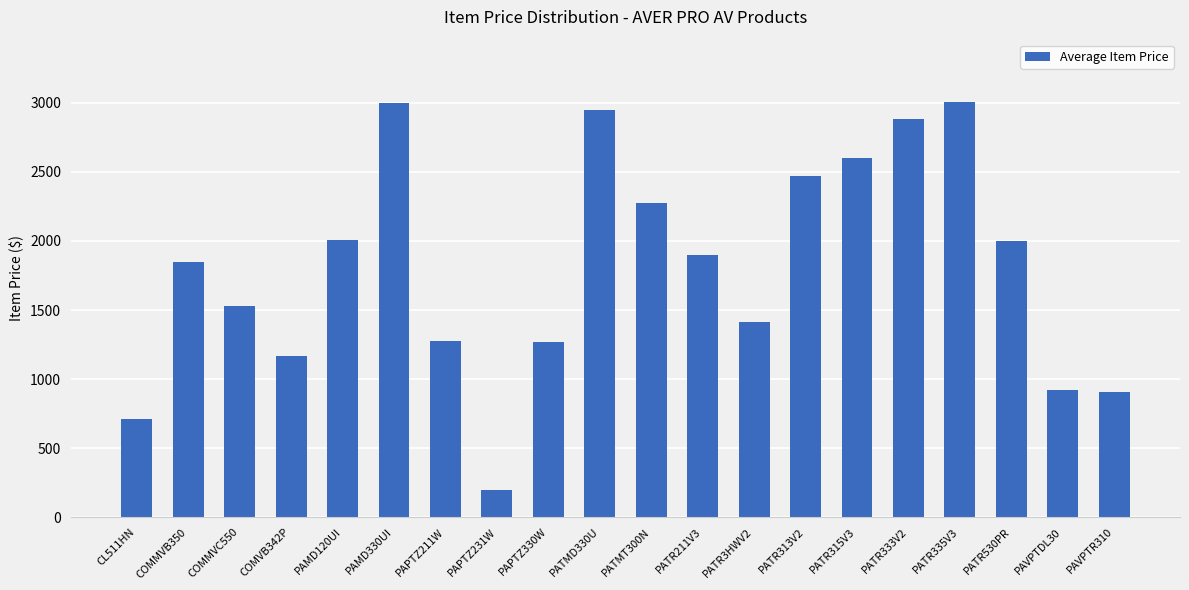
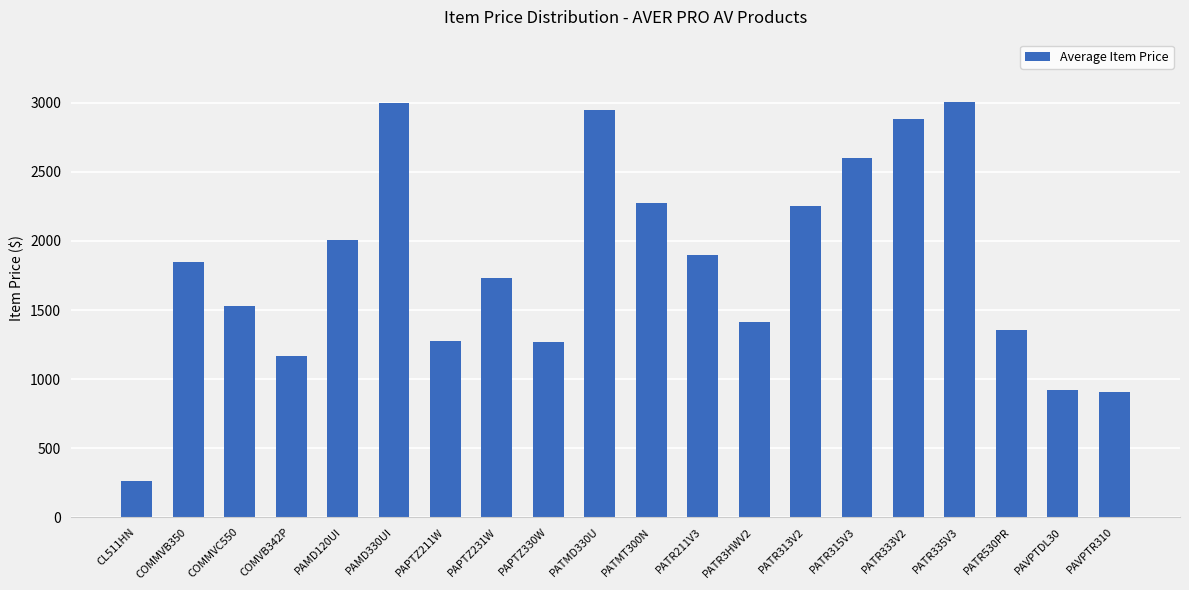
CL511HN: 710 -> 260
PAPTZ231W: 200 -> 1730
PATR313V2: 2470 -> 2250
PATR530PR: 2000 -> 1360
